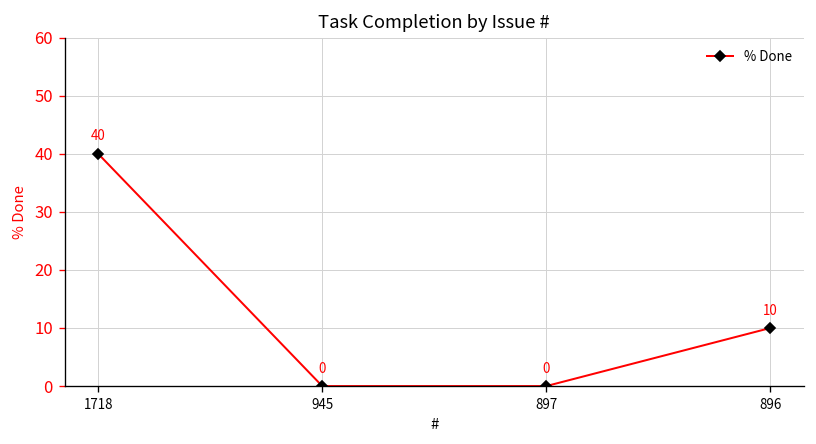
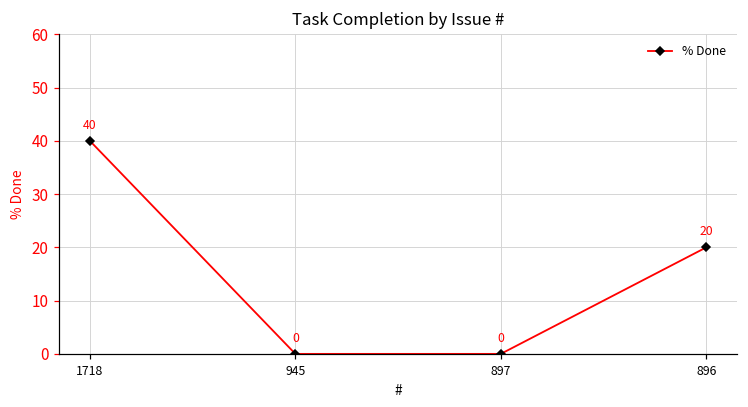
896: 10 -> 20
